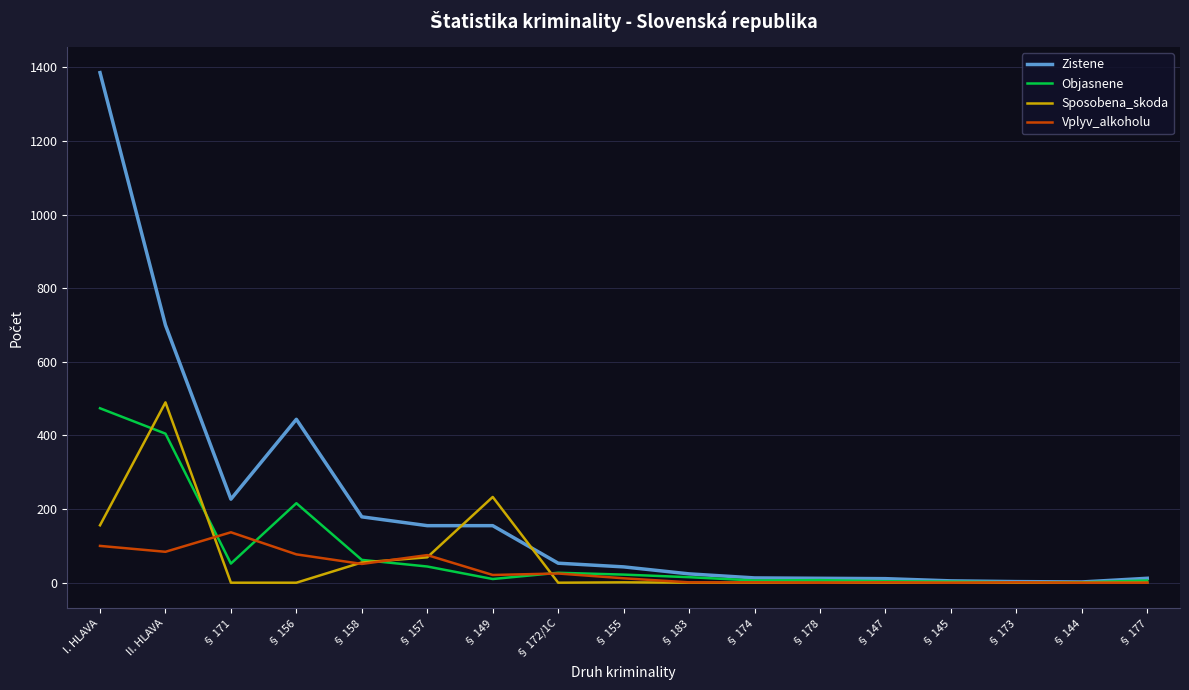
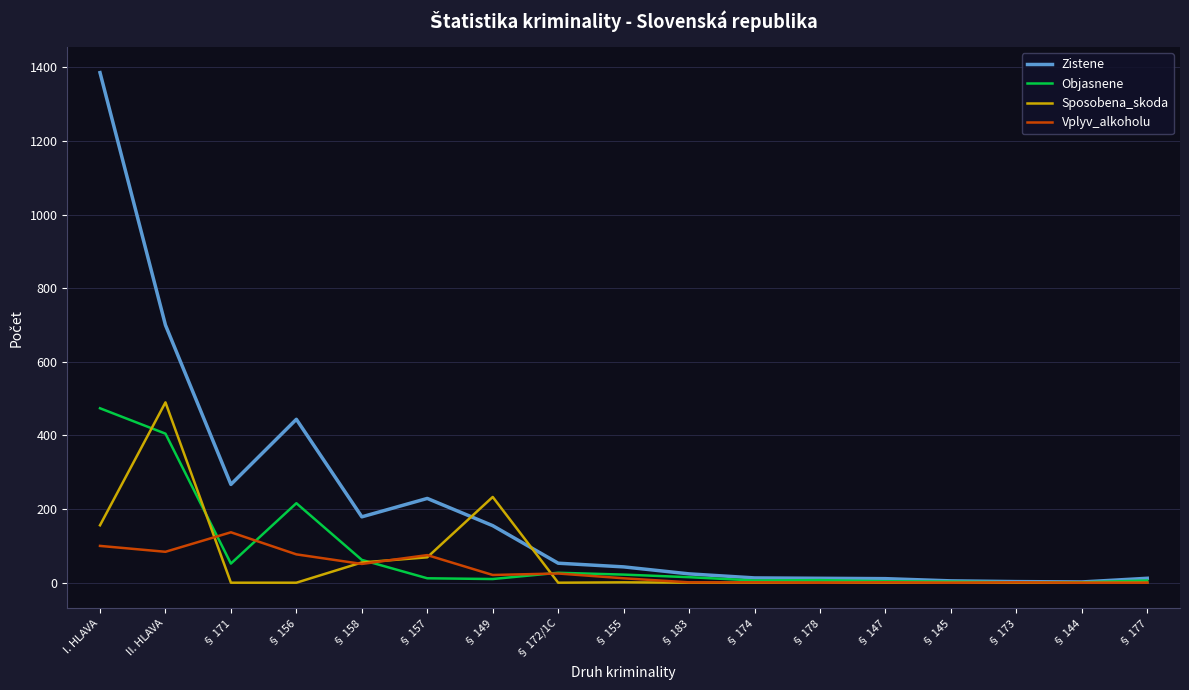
Zistene, § 171: 230 -> 270
Zistene, § 157: 160 -> 230
Objasnene, § 157: 40 -> 10
